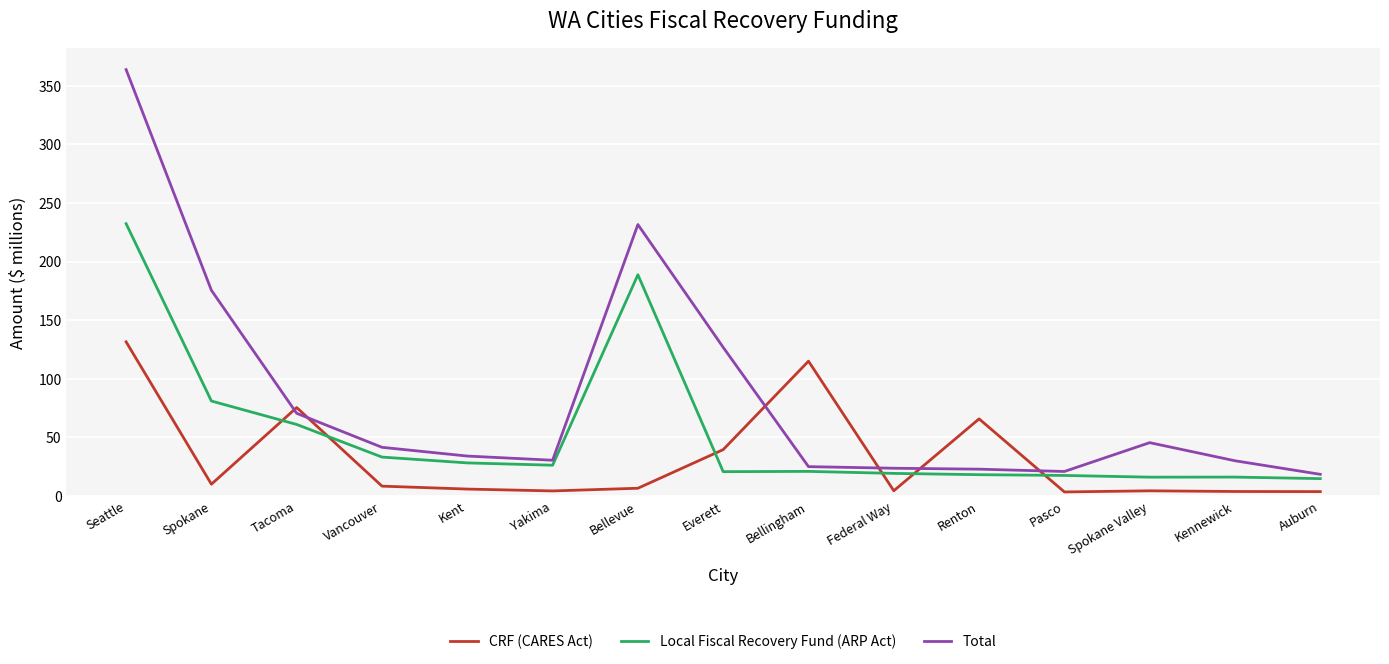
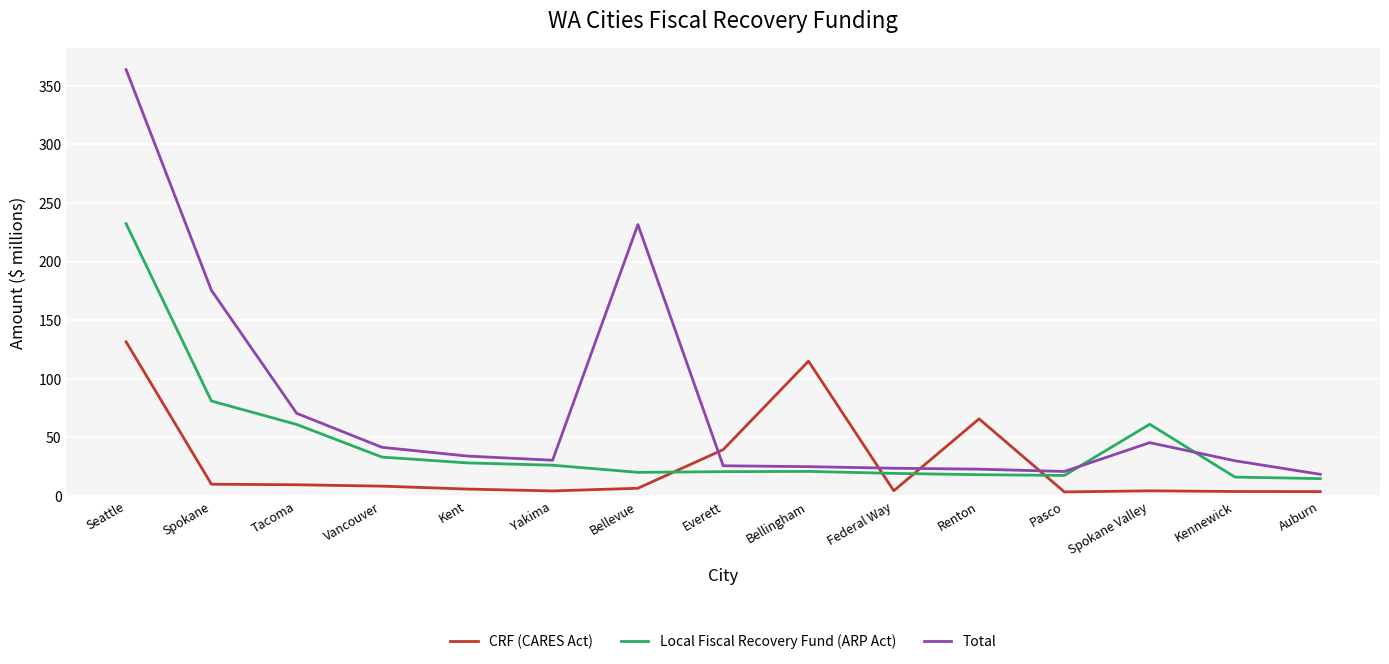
CRF (CARES Act), Tacoma: 75 -> 10
Local Fiscal Recovery Fund (ARP Act), Bellevue: 189 -> 20
Total, Everett: 127 -> 26
Local Fiscal Recovery Fund (ARP Act), Spokane Valley: 16 -> 61
